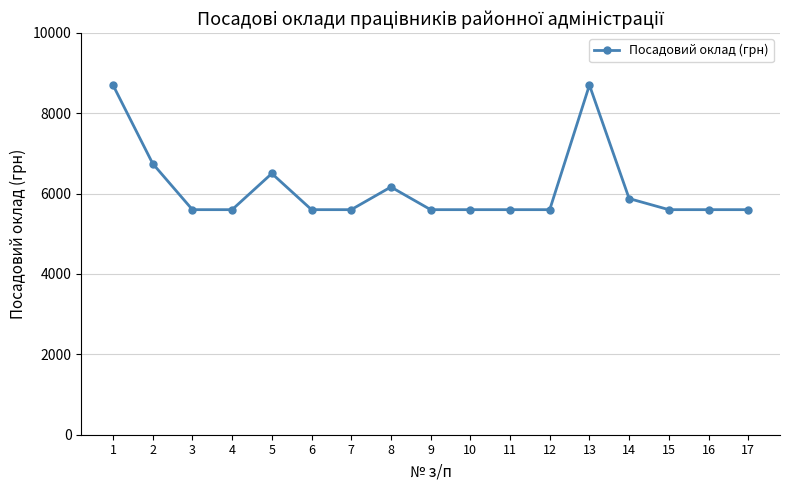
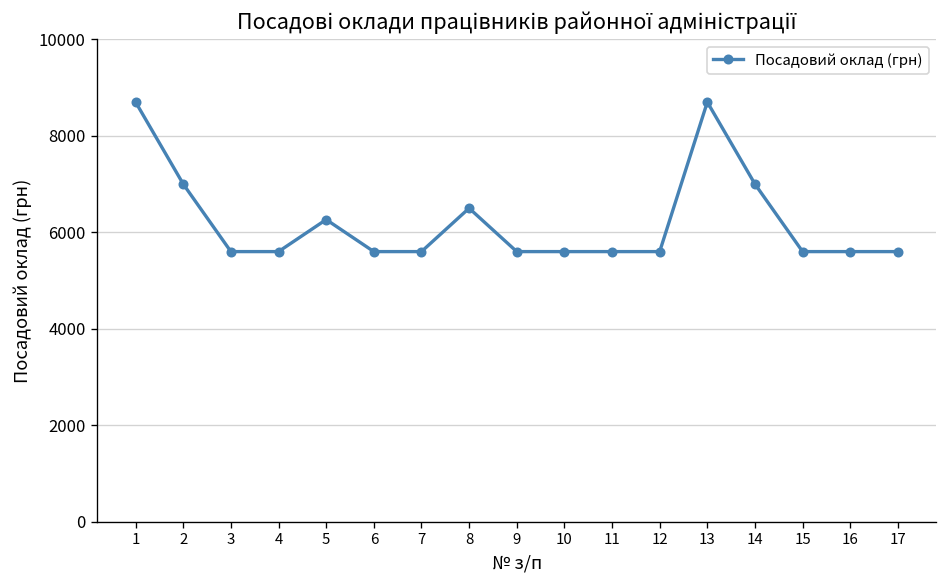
2: 6700 -> 7000
5: 6500 -> 6300
8: 6200 -> 6500
14: 5900 -> 7000
